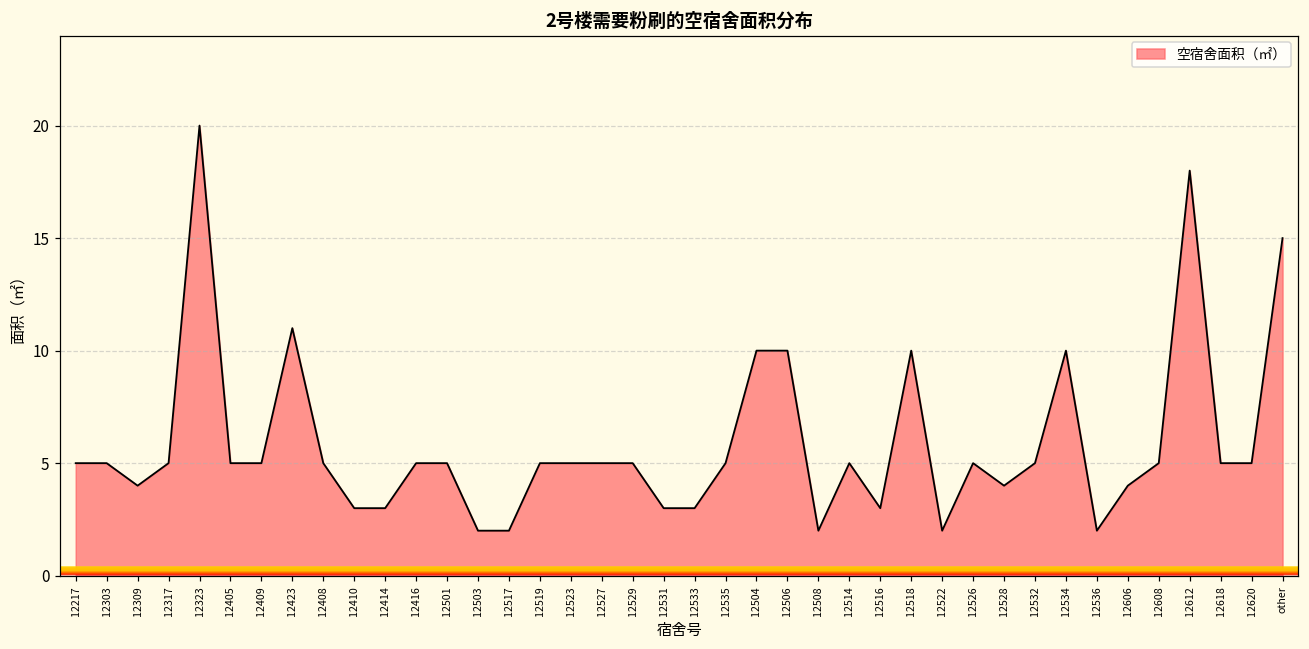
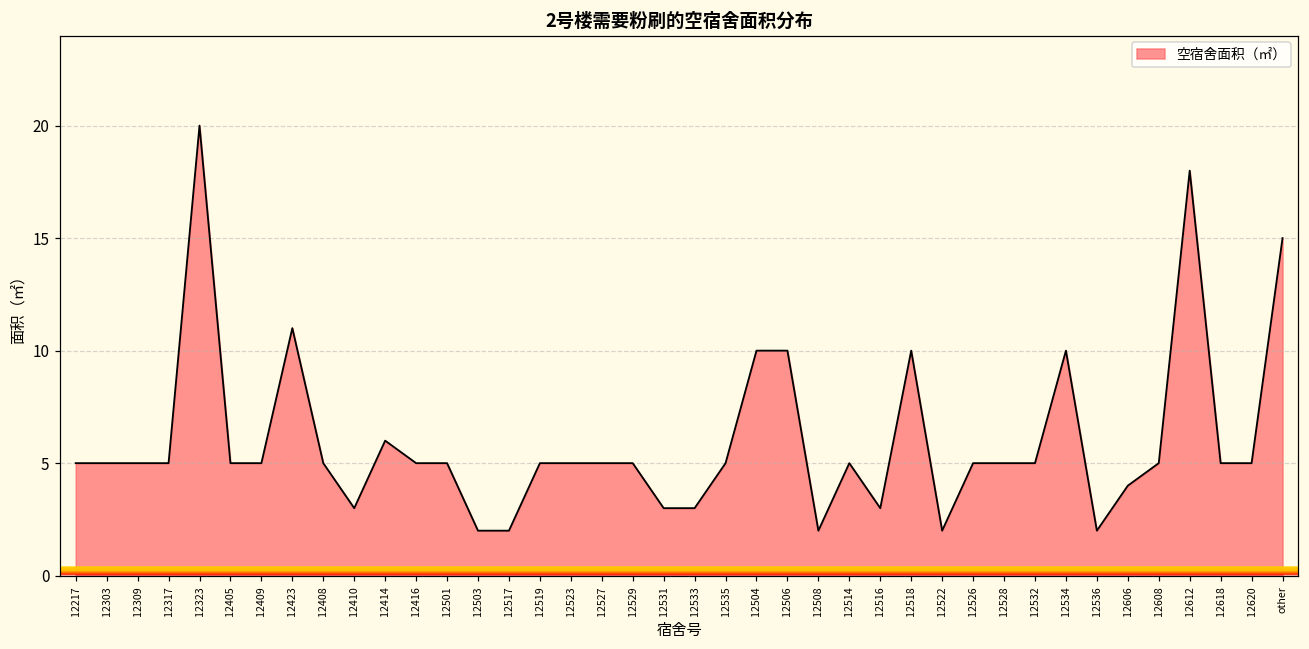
12309: 4 -> 5
12414: 3 -> 6
12528: 4 -> 5
